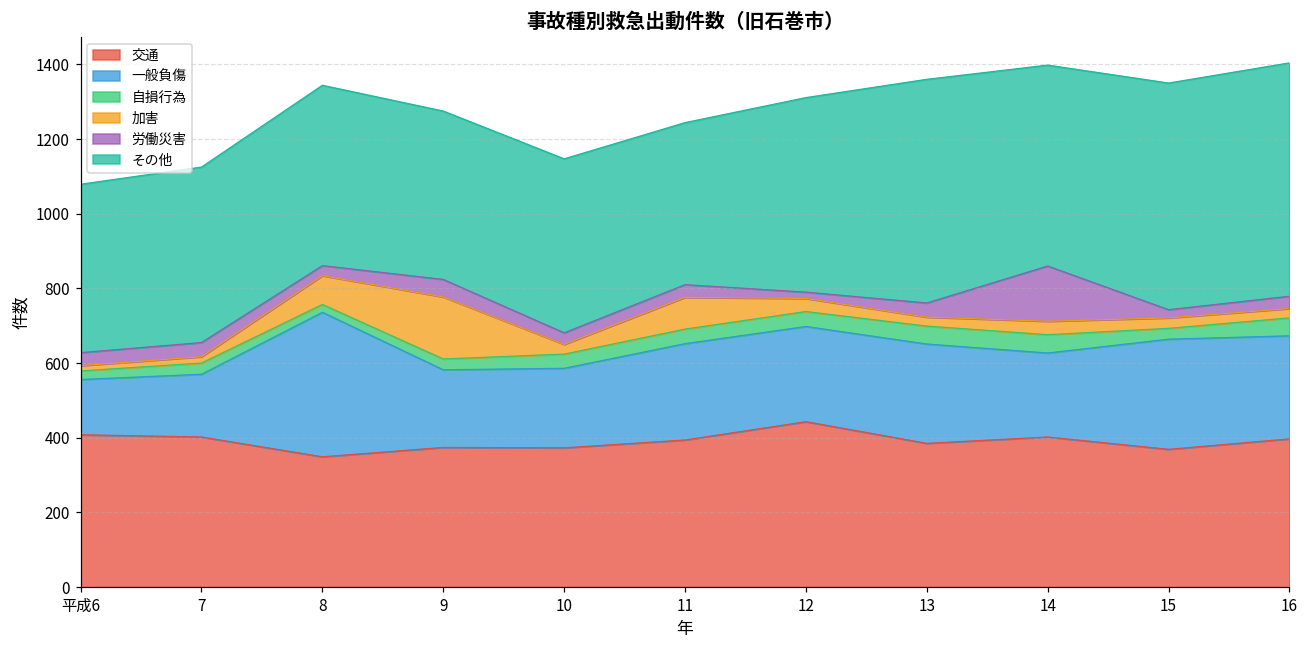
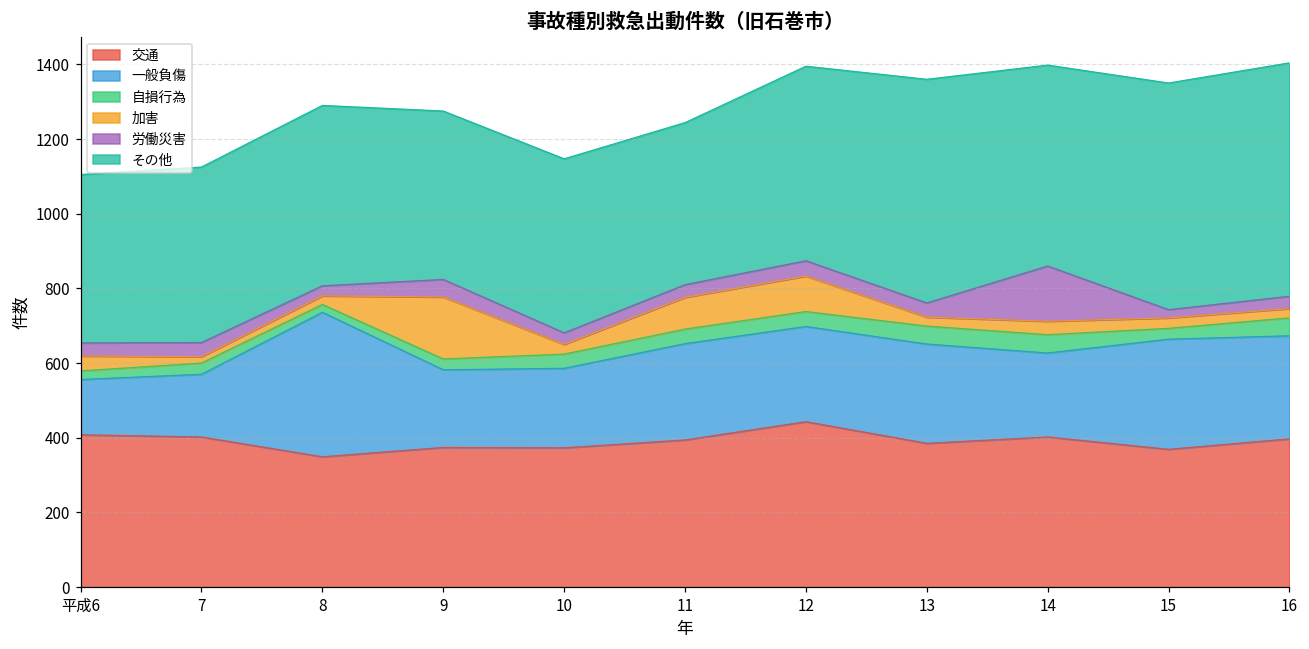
加害, 平成6: 10 -> 40
加害, 8: 80 -> 20
加害, 12: 40 -> 100
労働災害, 12: 20 -> 40
